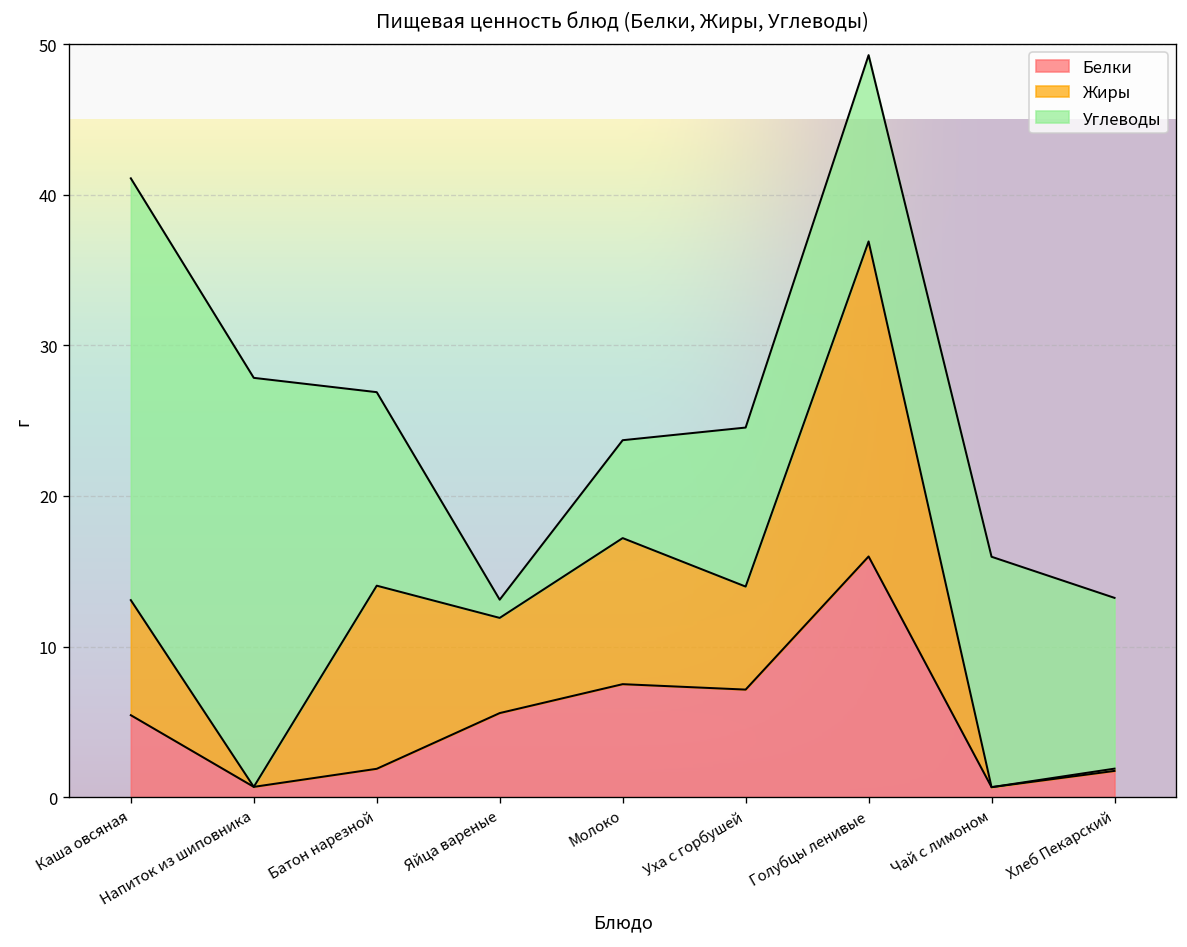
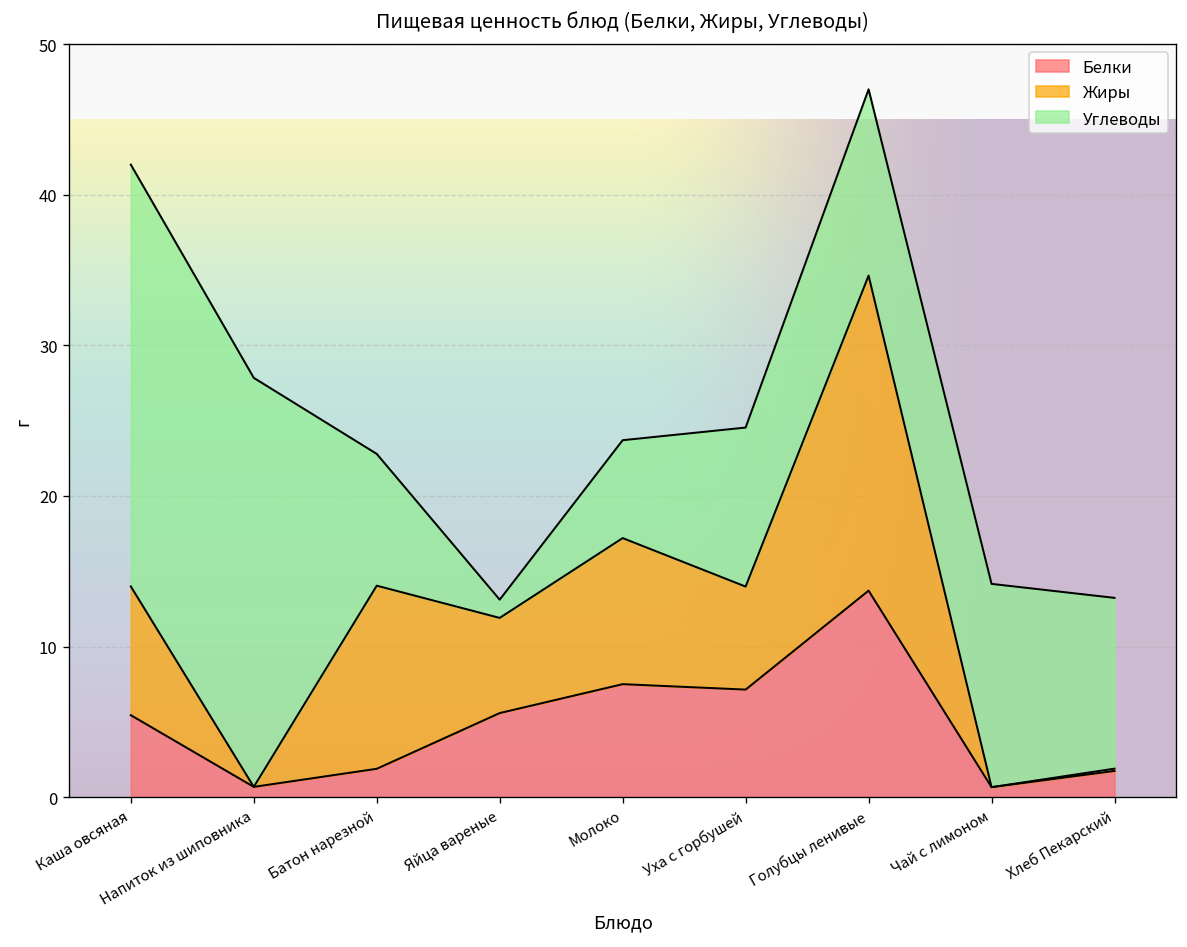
Жиры, Каша овсяная: 7.6 -> 8.6
Углеводы, Батон нарезной: 12.9 -> 8.8
Белки, Голубцы ленивые: 16.0 -> 13.7
Углеводы, Чай с лимоном: 15.3 -> 13.5
